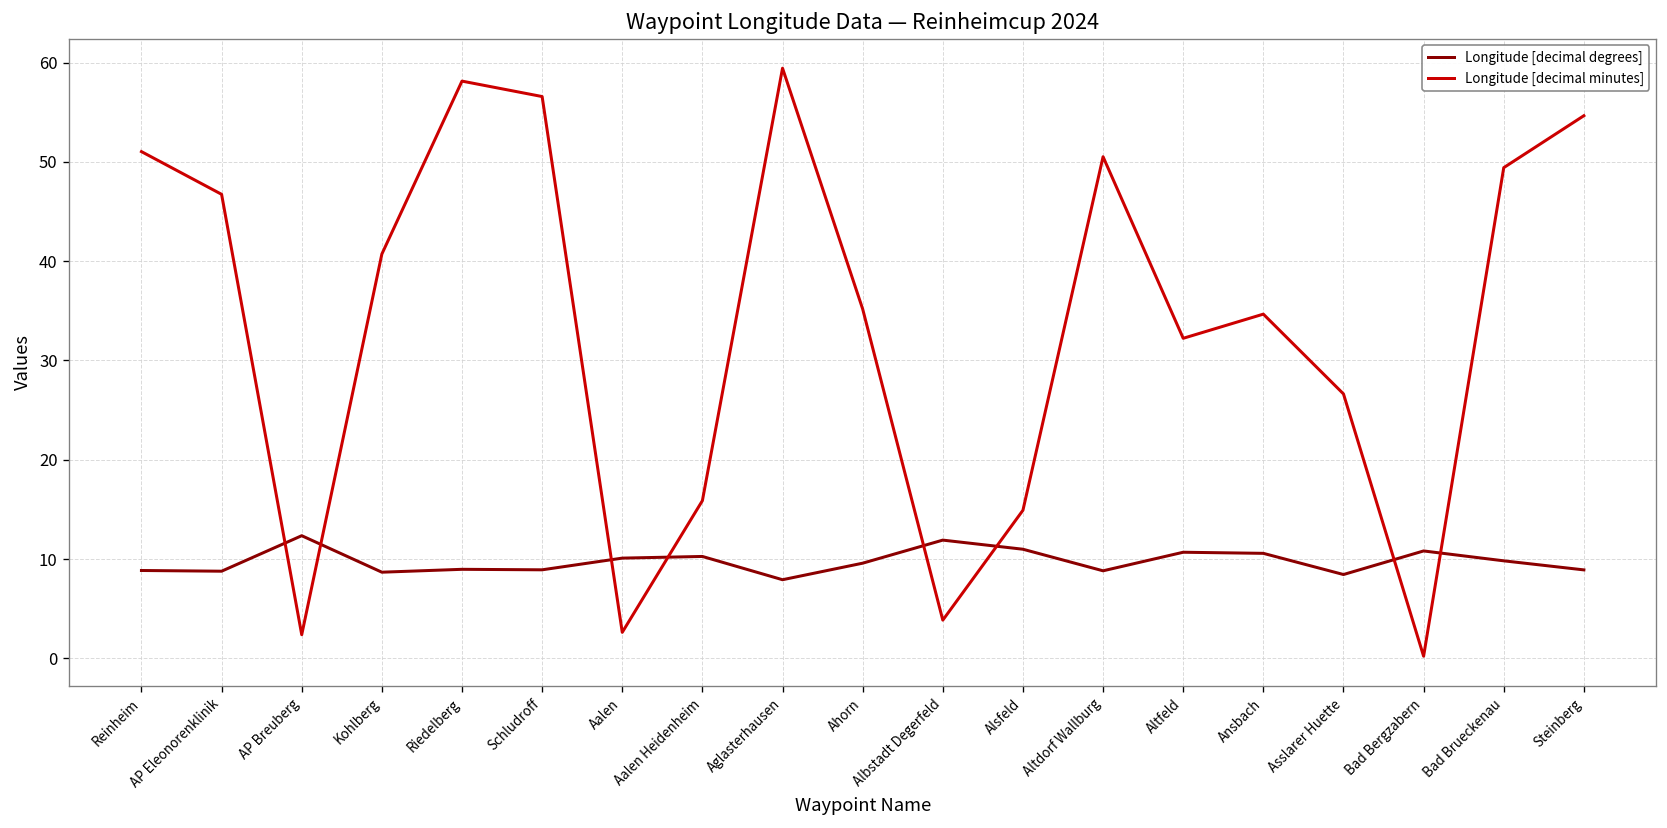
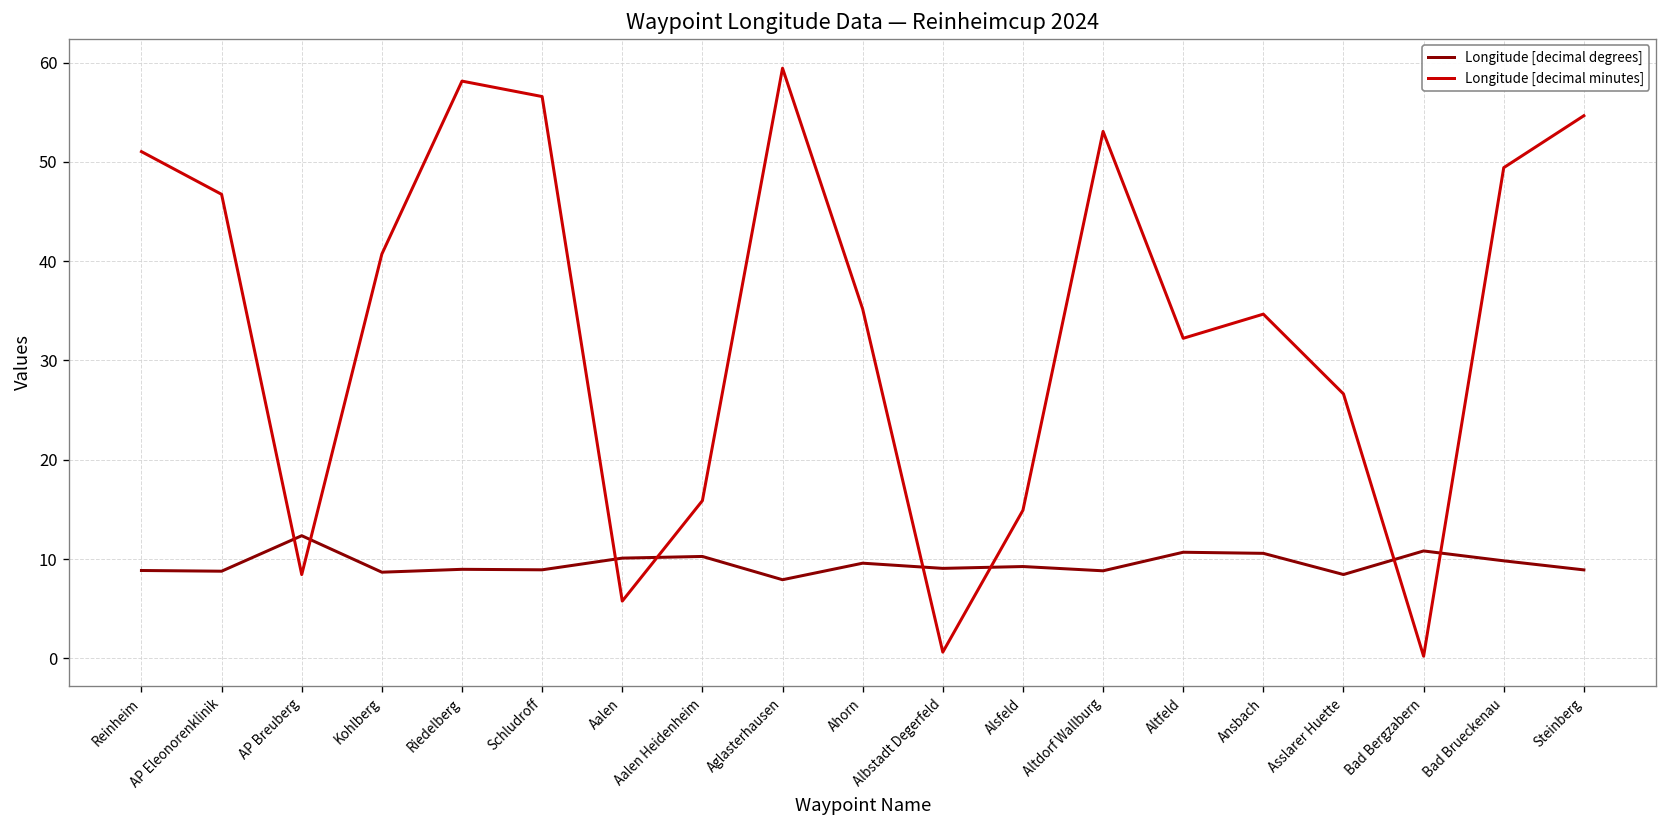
Longitude [decimal minutes], AP Breuberg: 2 -> 8
Longitude [decimal minutes], Aalen: 3 -> 6
Longitude [decimal degrees], Albstadt Degerfeld: 12 -> 9
Longitude [decimal minutes], Albstadt Degerfeld: 4 -> 1
Longitude [decimal degrees], Alsfeld: 11 -> 9
Longitude [decimal minutes], Altdorf Wallburg: 51 -> 53
